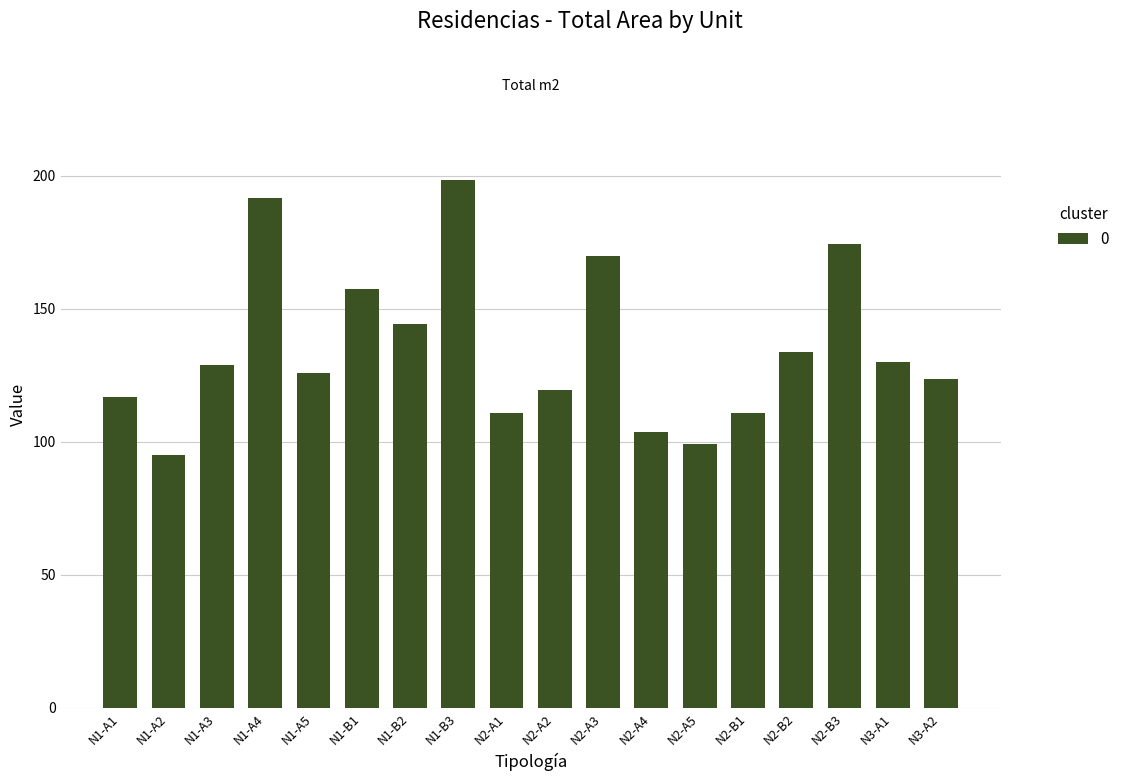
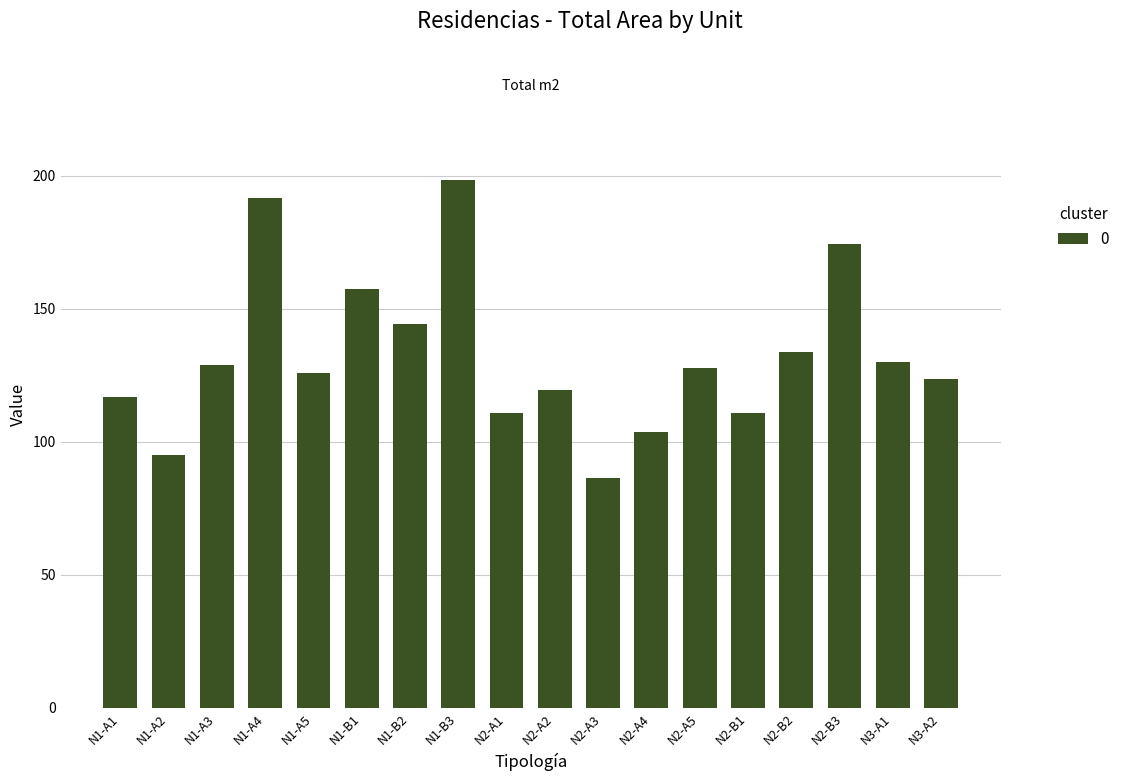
N2-A3: 170 -> 86
N2-A5: 99 -> 128
